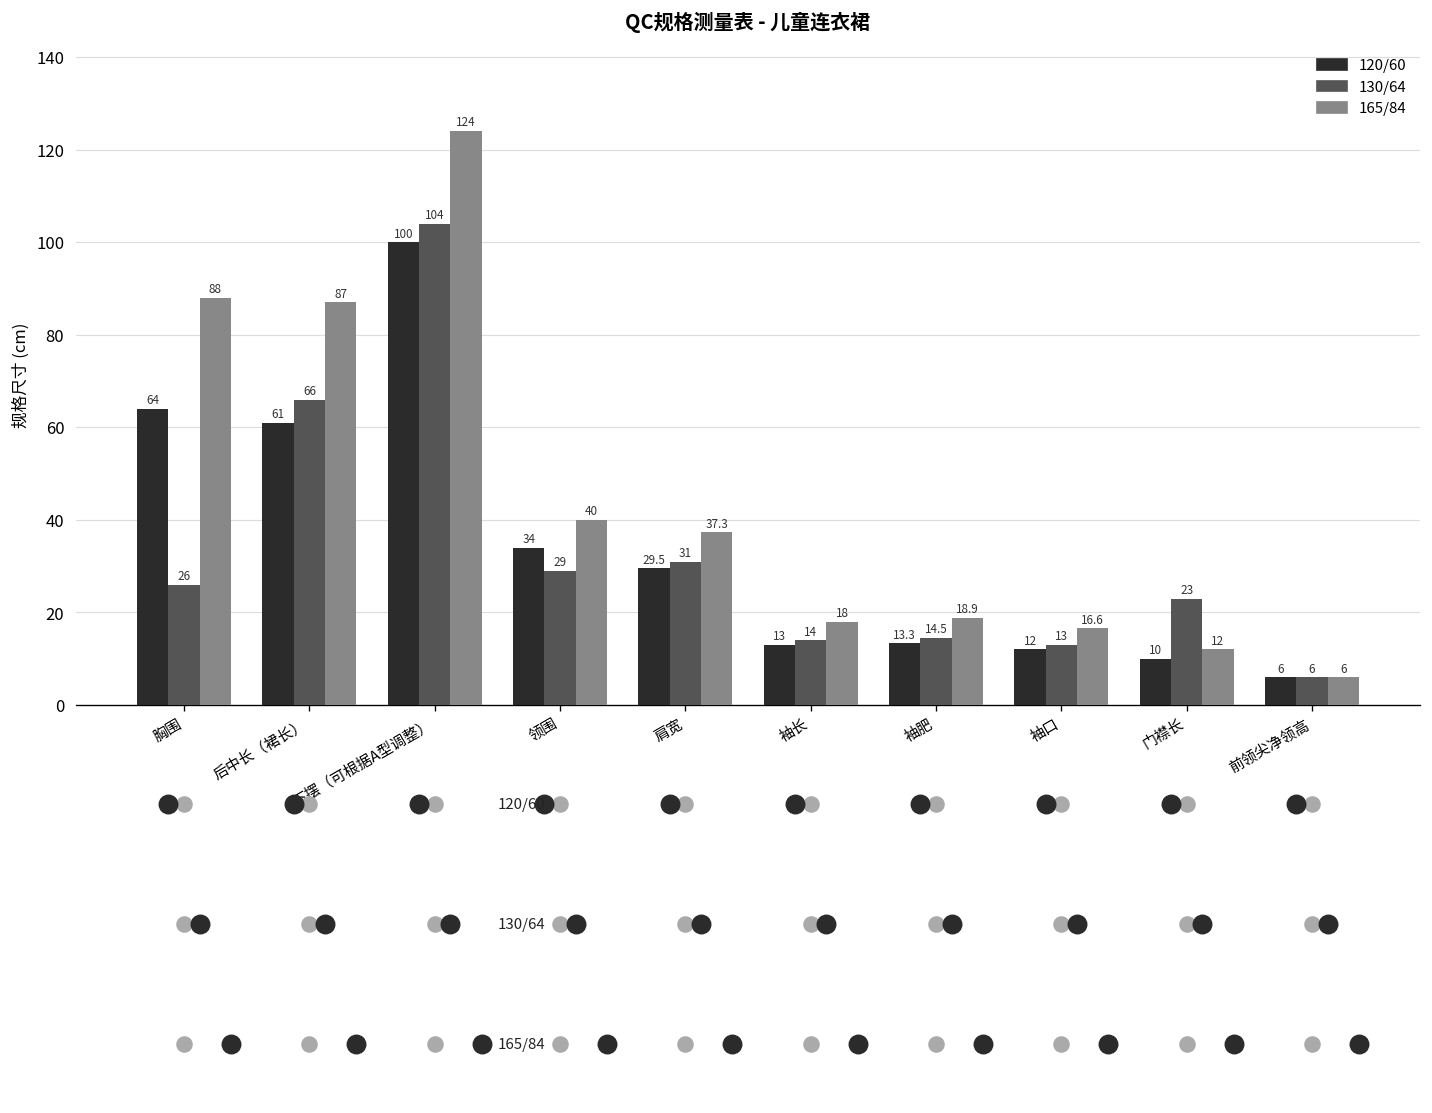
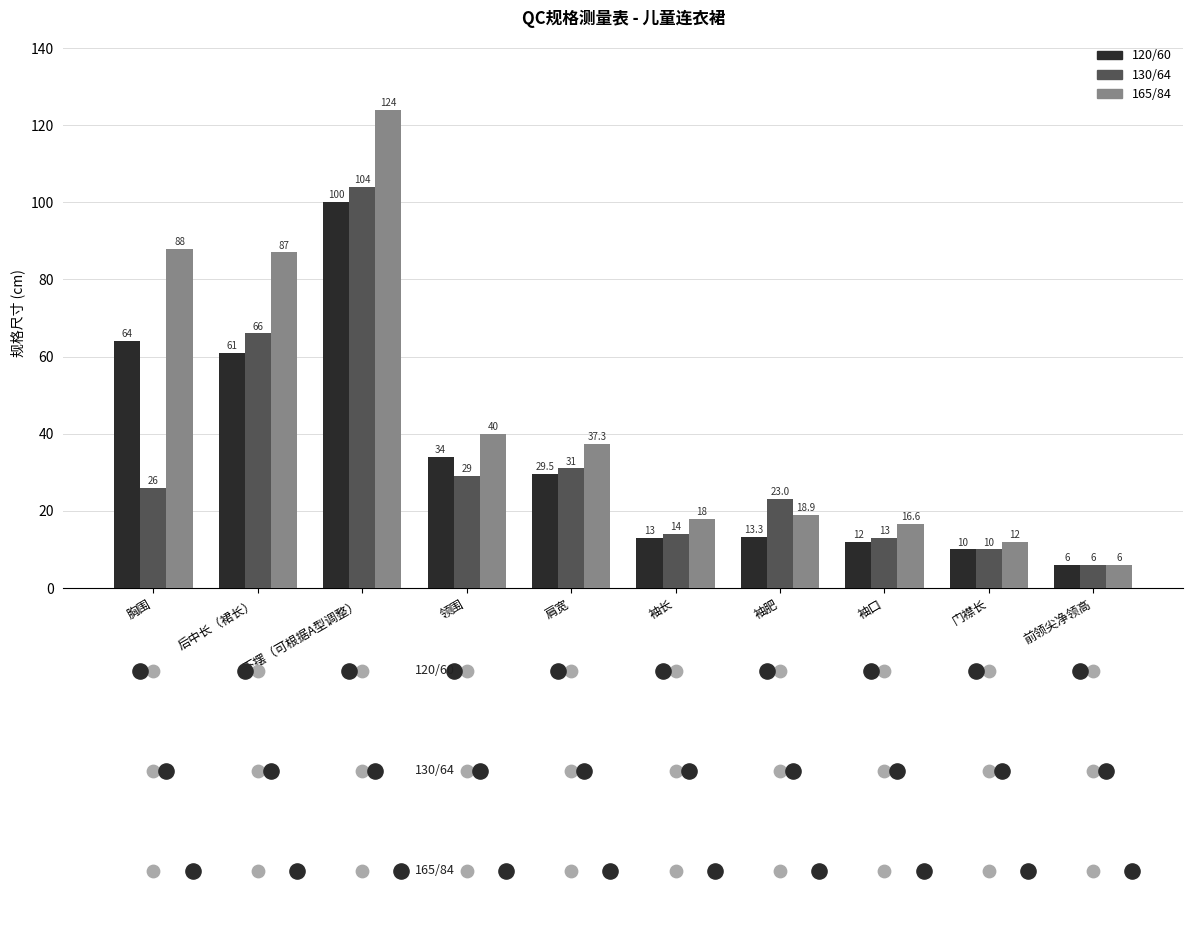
QC规格测量表 - 儿童连衣裙, 130/64, 袖肥: 14.5 -> 23.0
QC规格测量表 - 儿童连衣裙, 130/64, 门襟长: 23 -> 10
